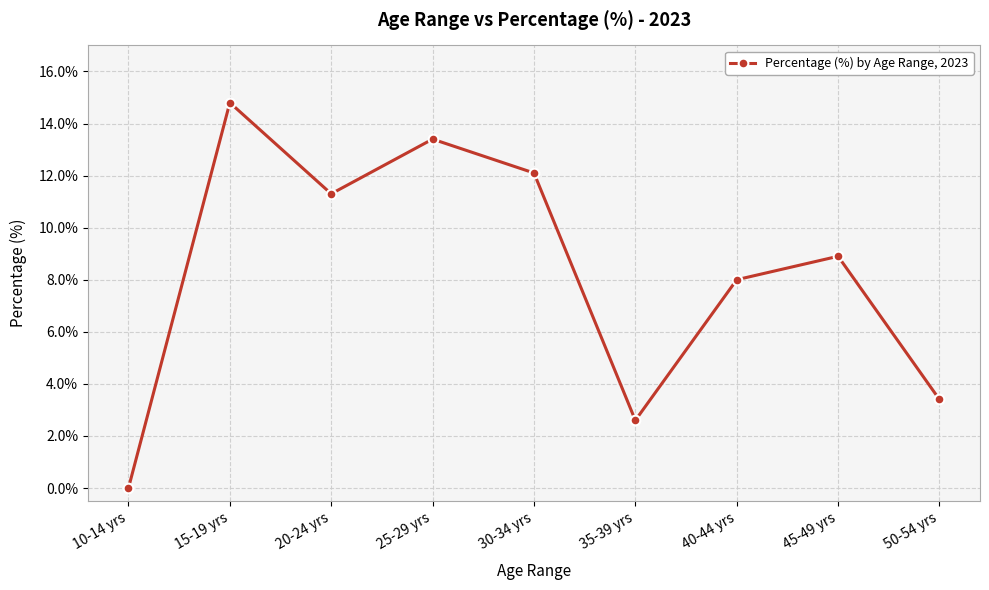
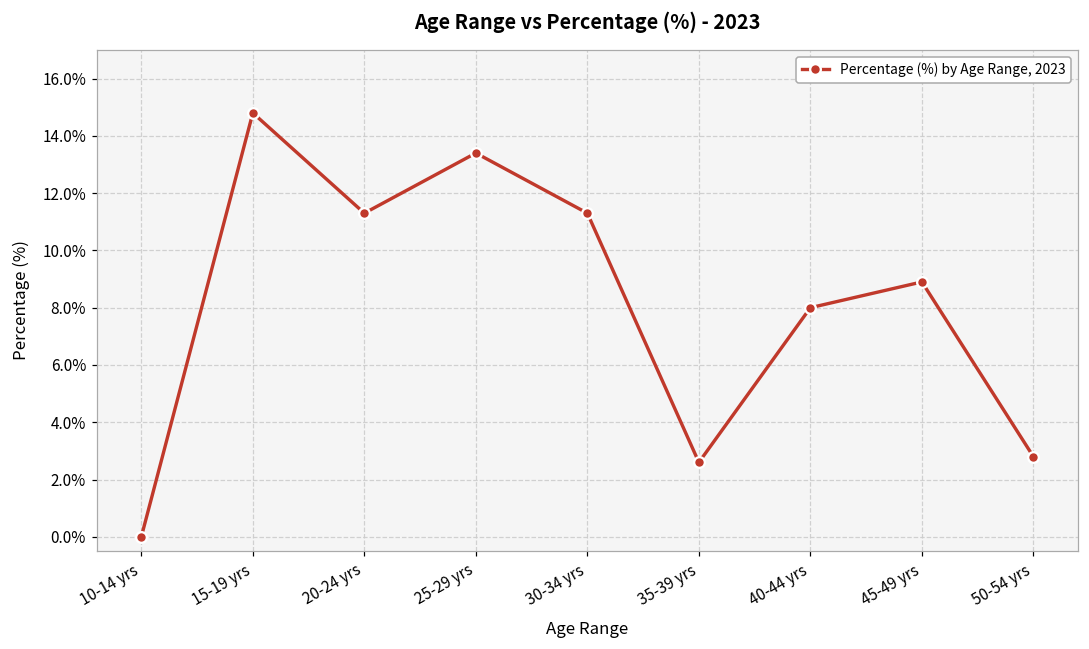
30-34 yrs: 12.1% -> 11.3%
50-54 yrs: 3.4% -> 2.8%
